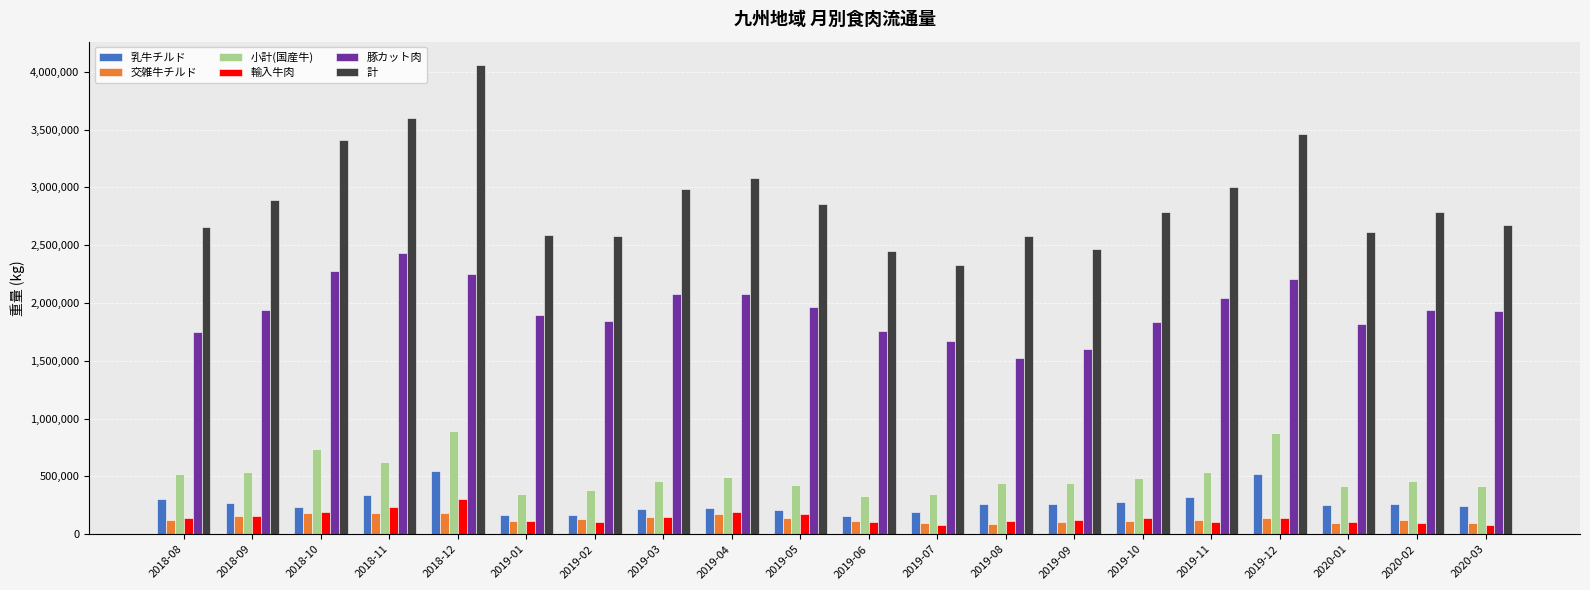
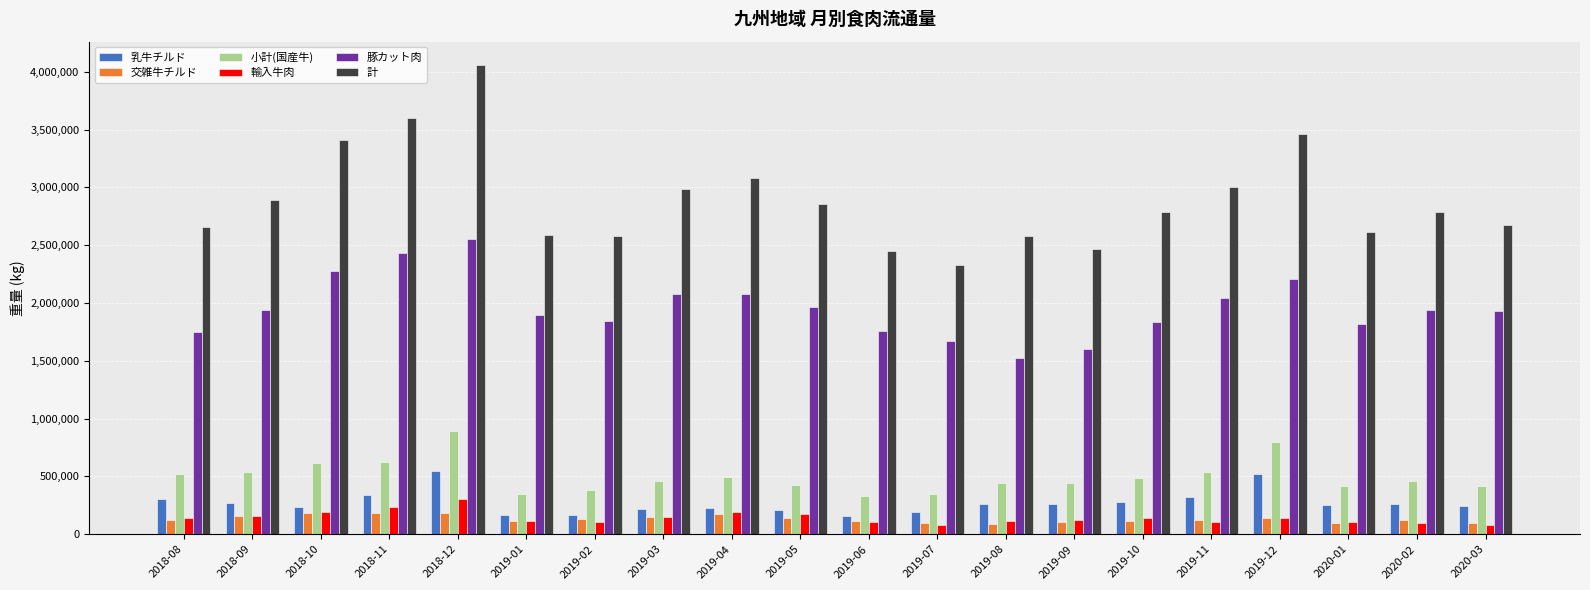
小計(国産牛), 2018-10: 740,000 -> 620,000
豚カット肉, 2018-12: 2,250,000 -> 2,550,000
小計(国産牛), 2019-12: 880,000 -> 800,000
